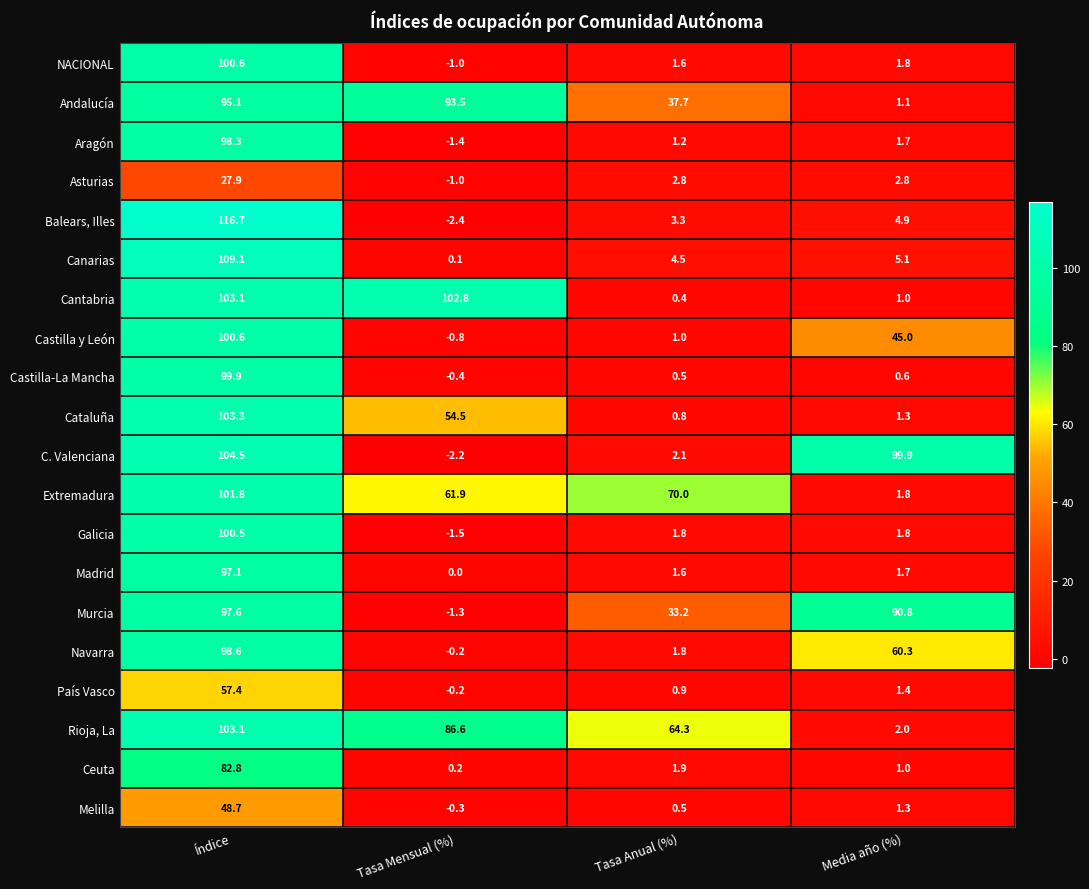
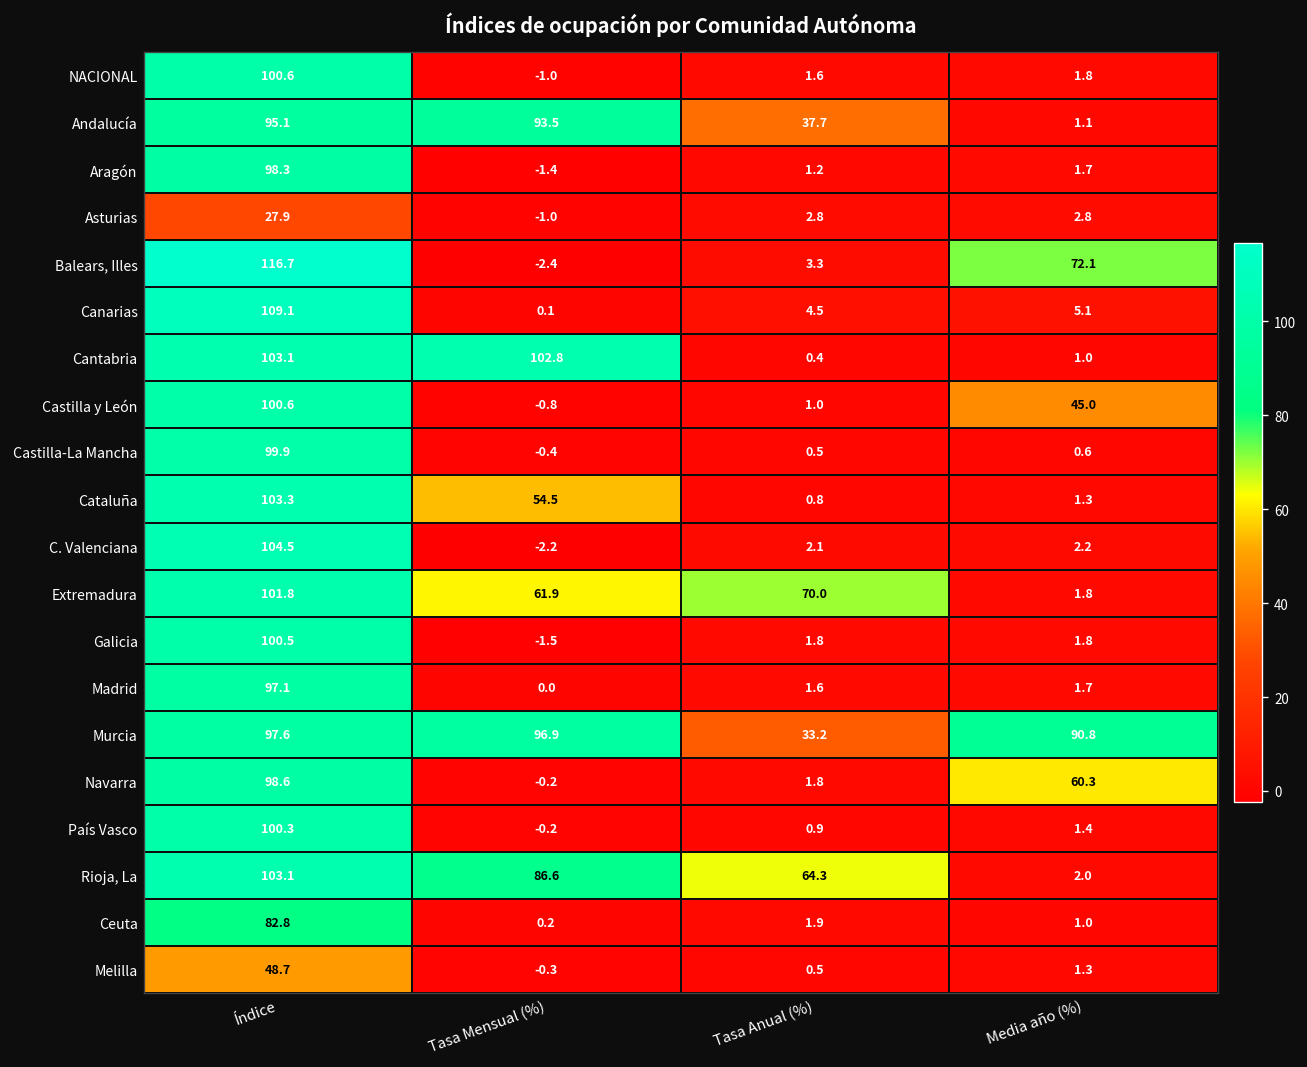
Balears, Illes, Media año (%): 4.9 -> 72.1
C. Valenciana, Media año (%): 99.9 -> 2.2
Murcia, Tasa Mensual (%): -1.3 -> 96.9
País Vasco, Índice: 57.4 -> 100.3
